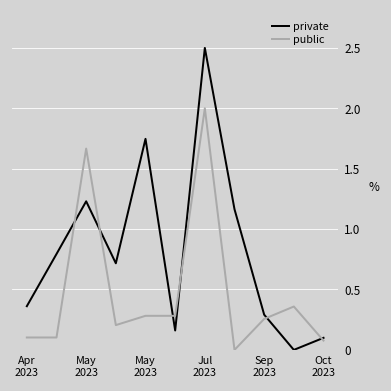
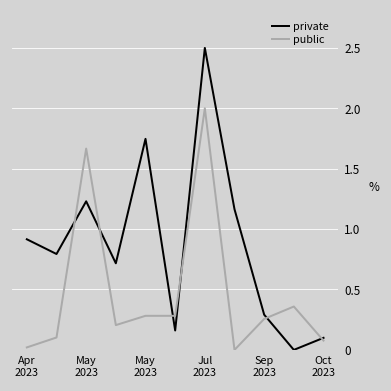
private, Apr 2023: 0.36 -> 0.92
public, Apr 2023: 0.10 -> 0.02
